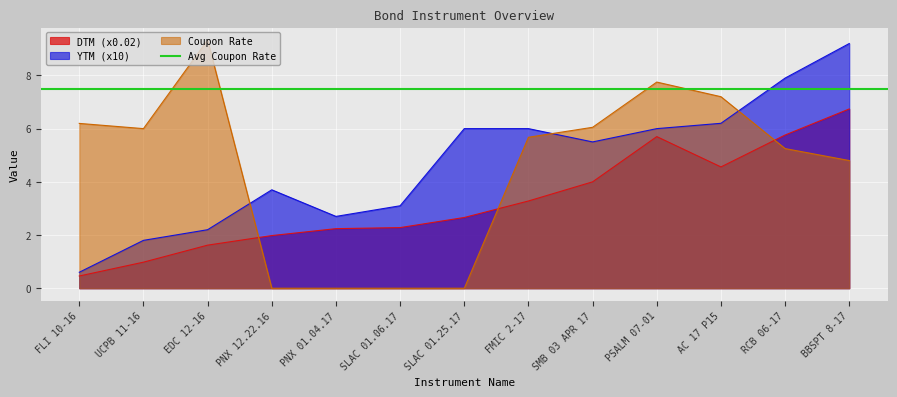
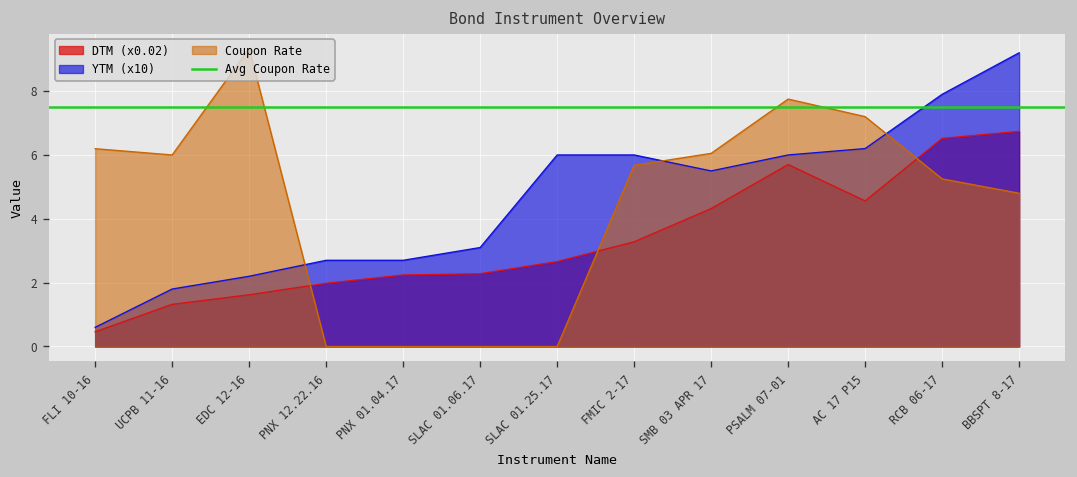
DTM (x0.02), UCPB 11-16: 1.0 -> 1.3
YTM (x10), PNX 12.22.16: 3.7 -> 2.7
DTM (x0.02), SMB 03 APR 17: 4.0 -> 4.3
DTM (x0.02), RCB 06-17: 5.8 -> 6.5
